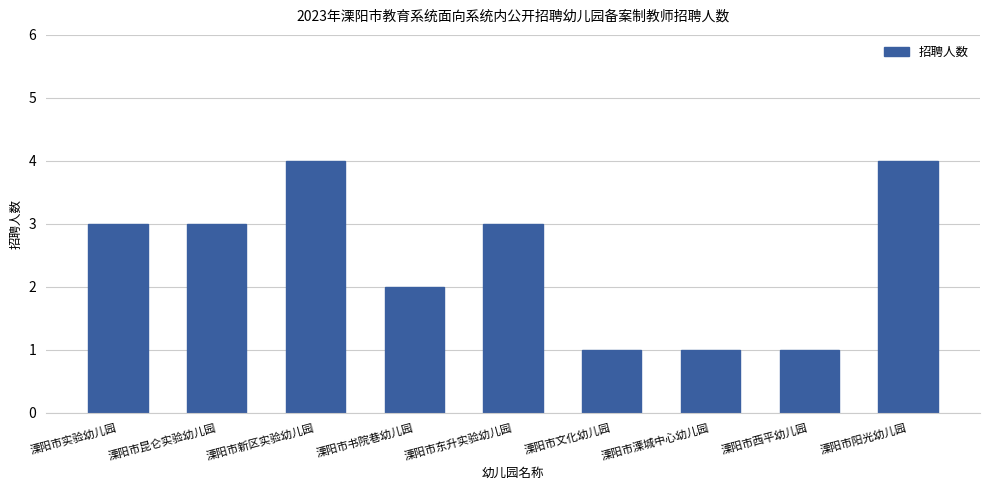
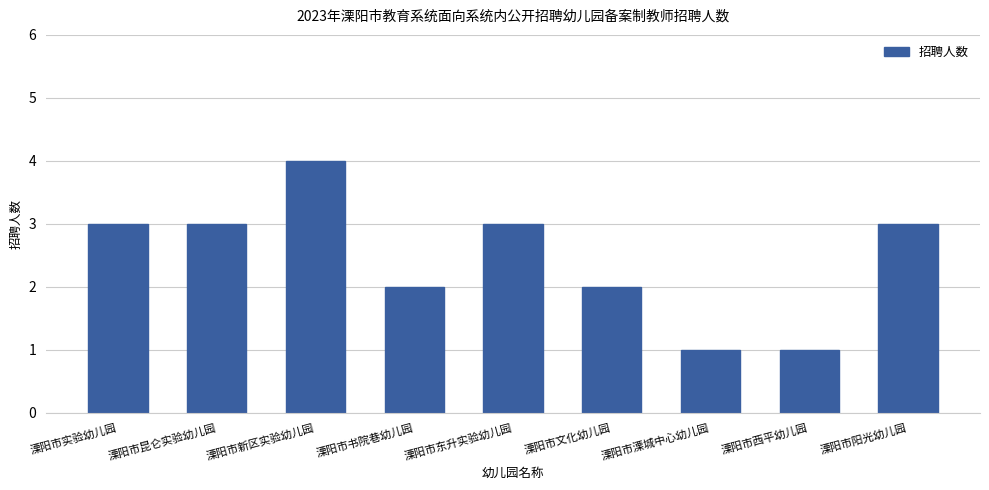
溧阳市文化幼儿园: 1 -> 2
溧阳市阳光幼儿园: 4 -> 3
